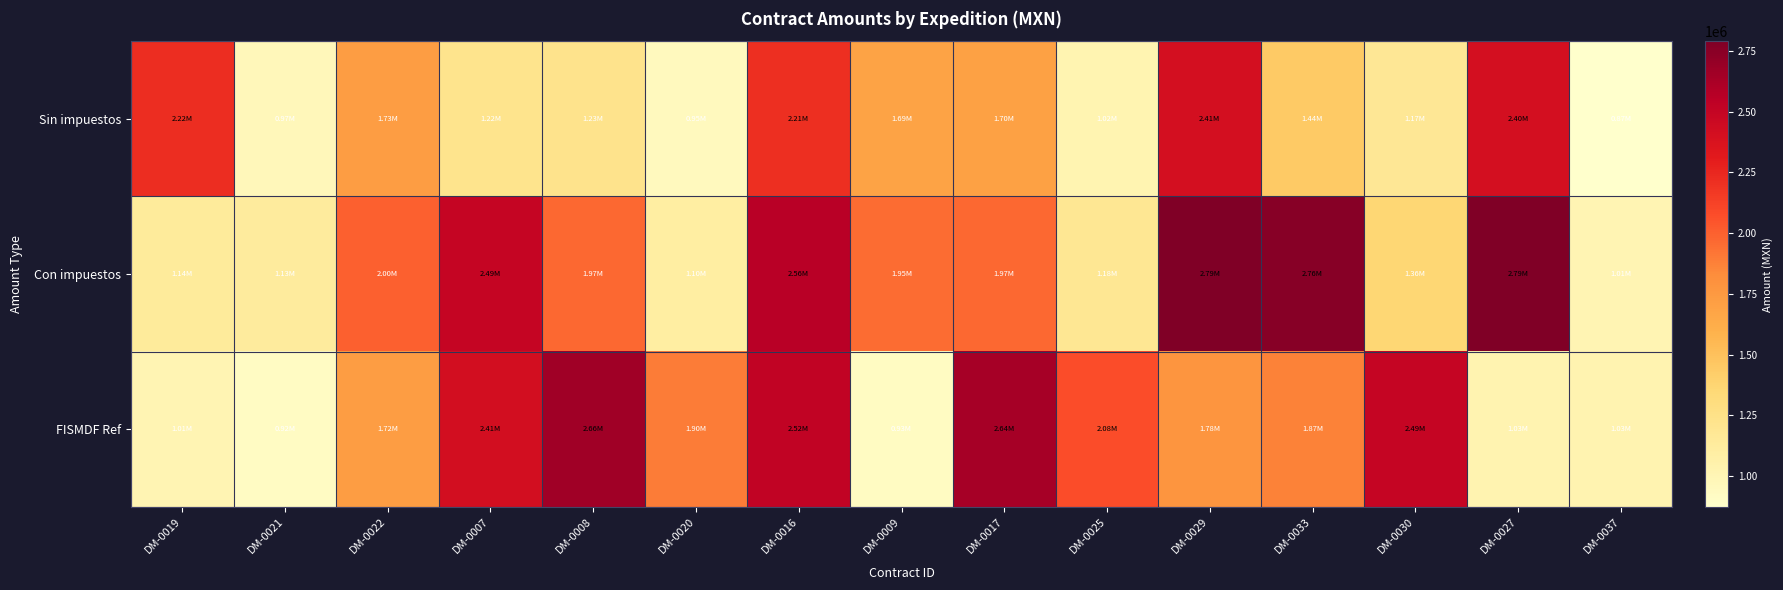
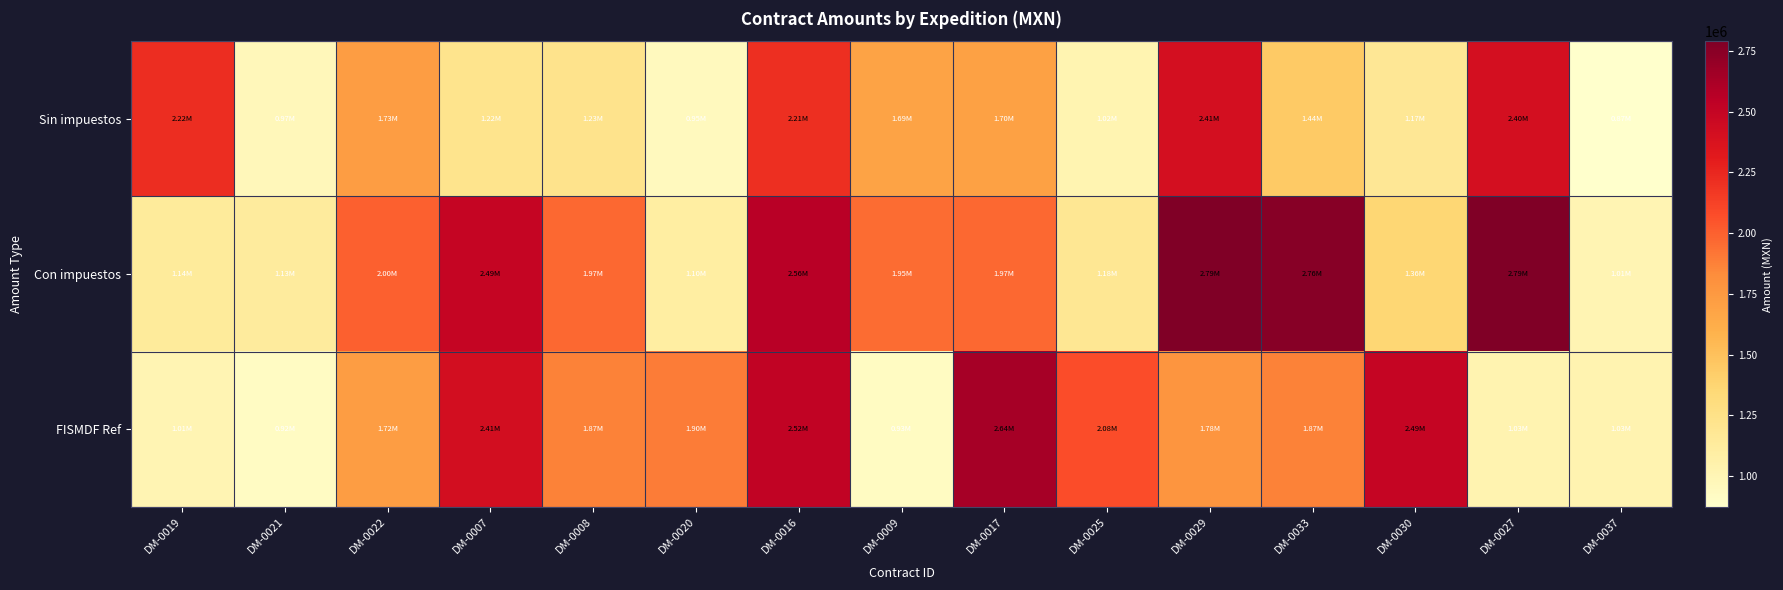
FISMDF Ref, DM-0008: 2.66M -> 1.87M
